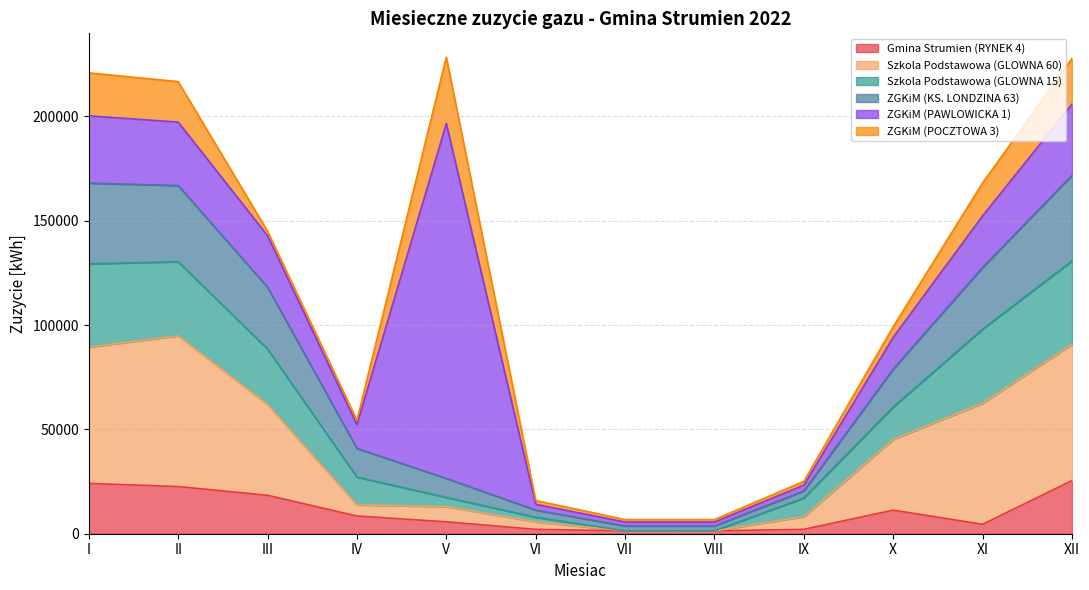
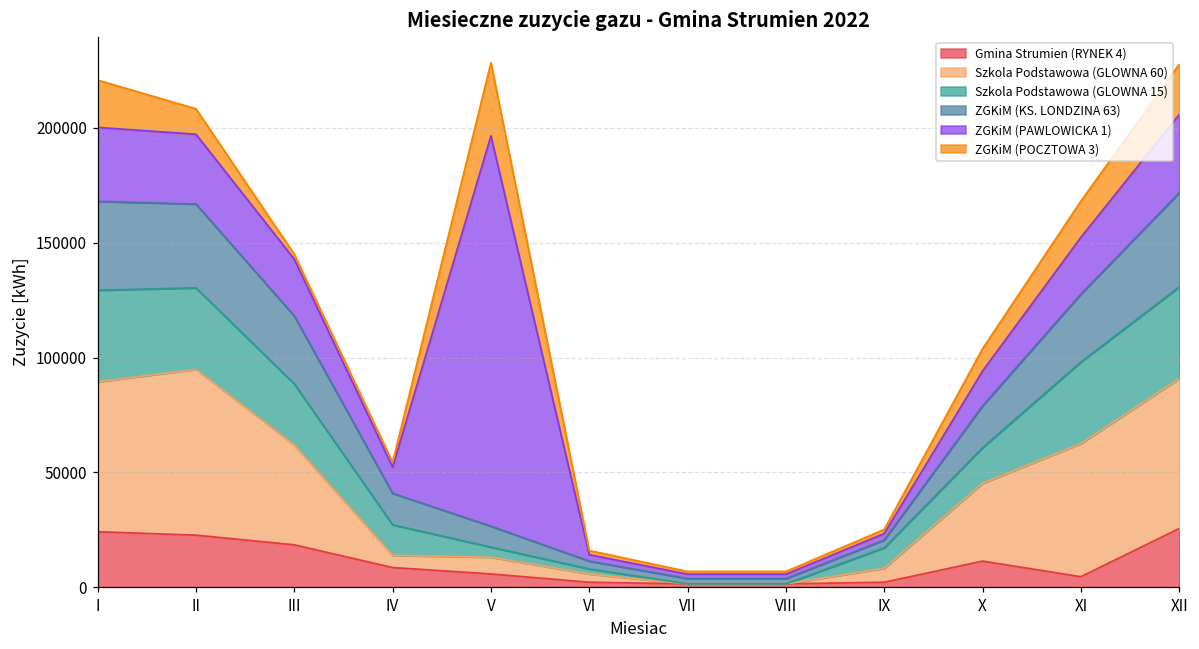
ZGKiM (POCZTOWA 3), II: 19000 -> 11000
ZGKiM (POCZTOWA 3), X: 5000 -> 10000
